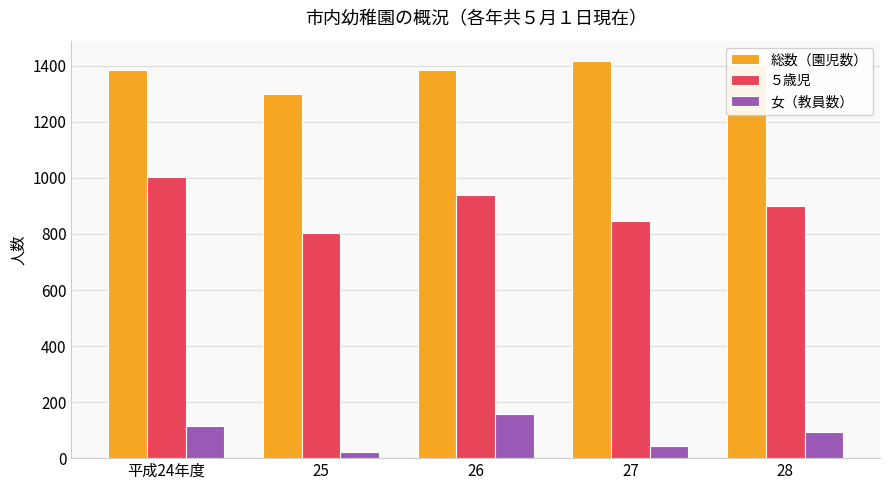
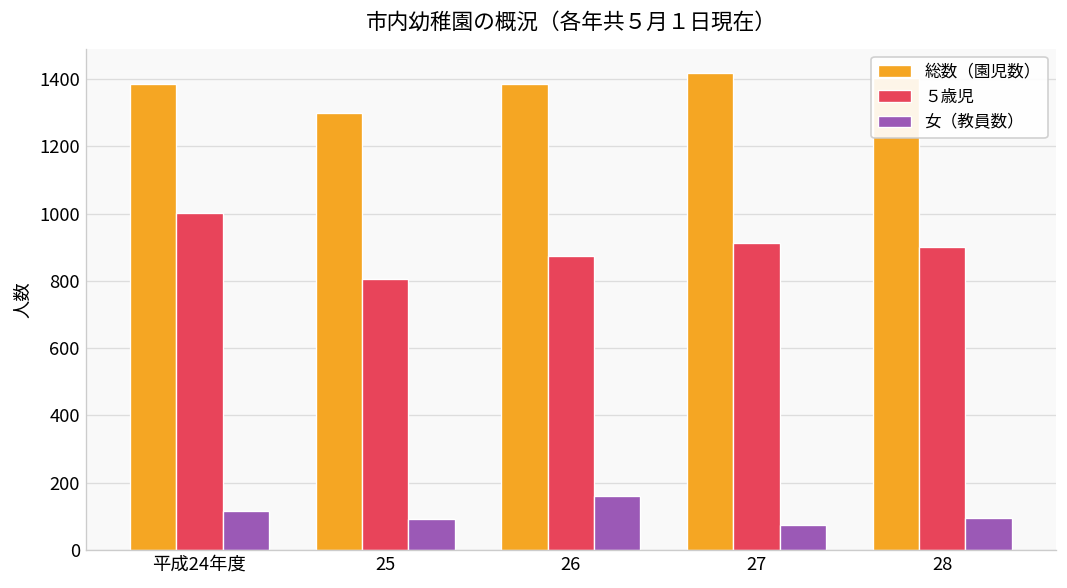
女（教員数）, 25: 20 -> 90
５歳児, 26: 940 -> 870
５歳児, 27: 850 -> 910
女（教員数）, 27: 40 -> 70
